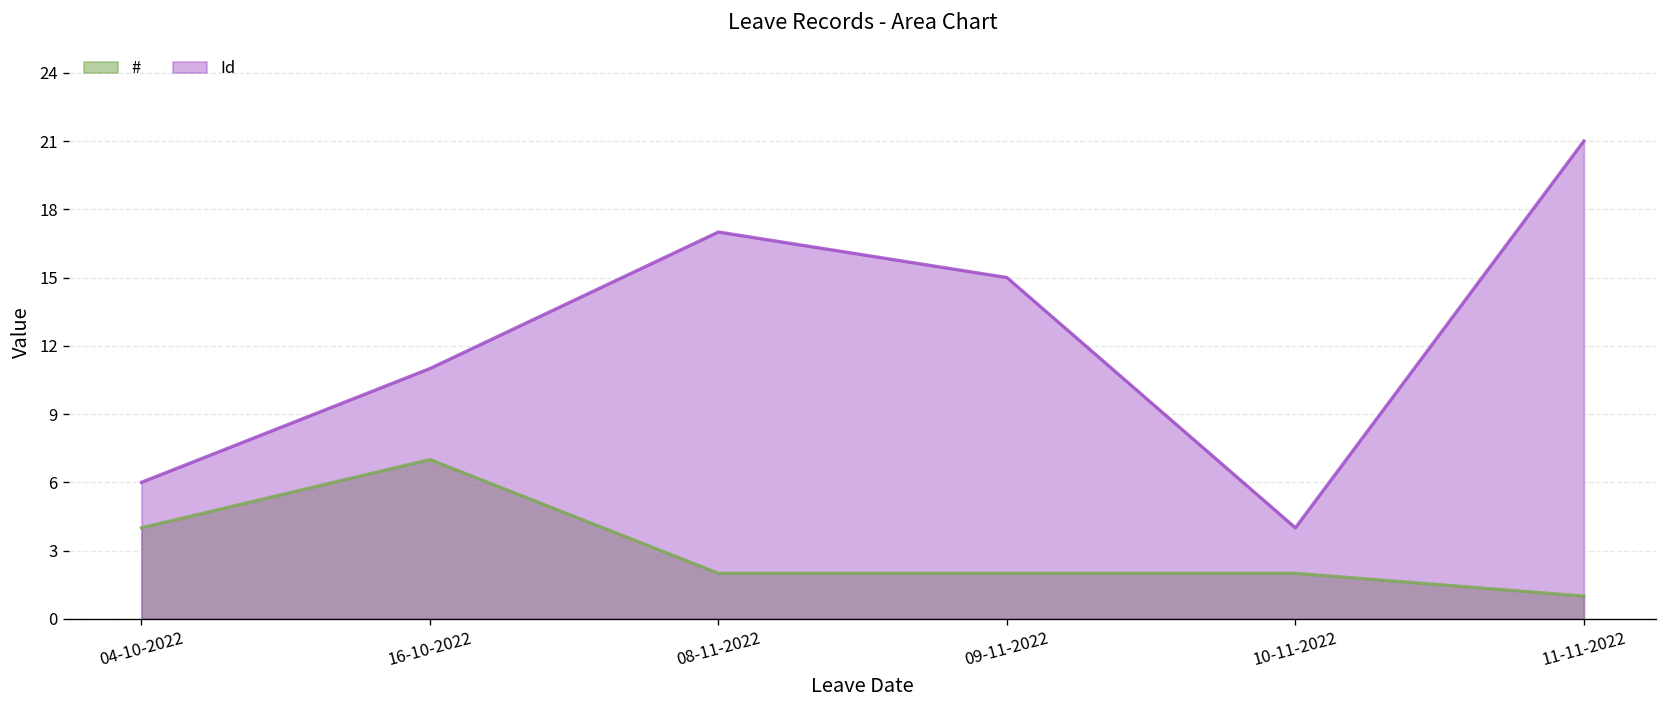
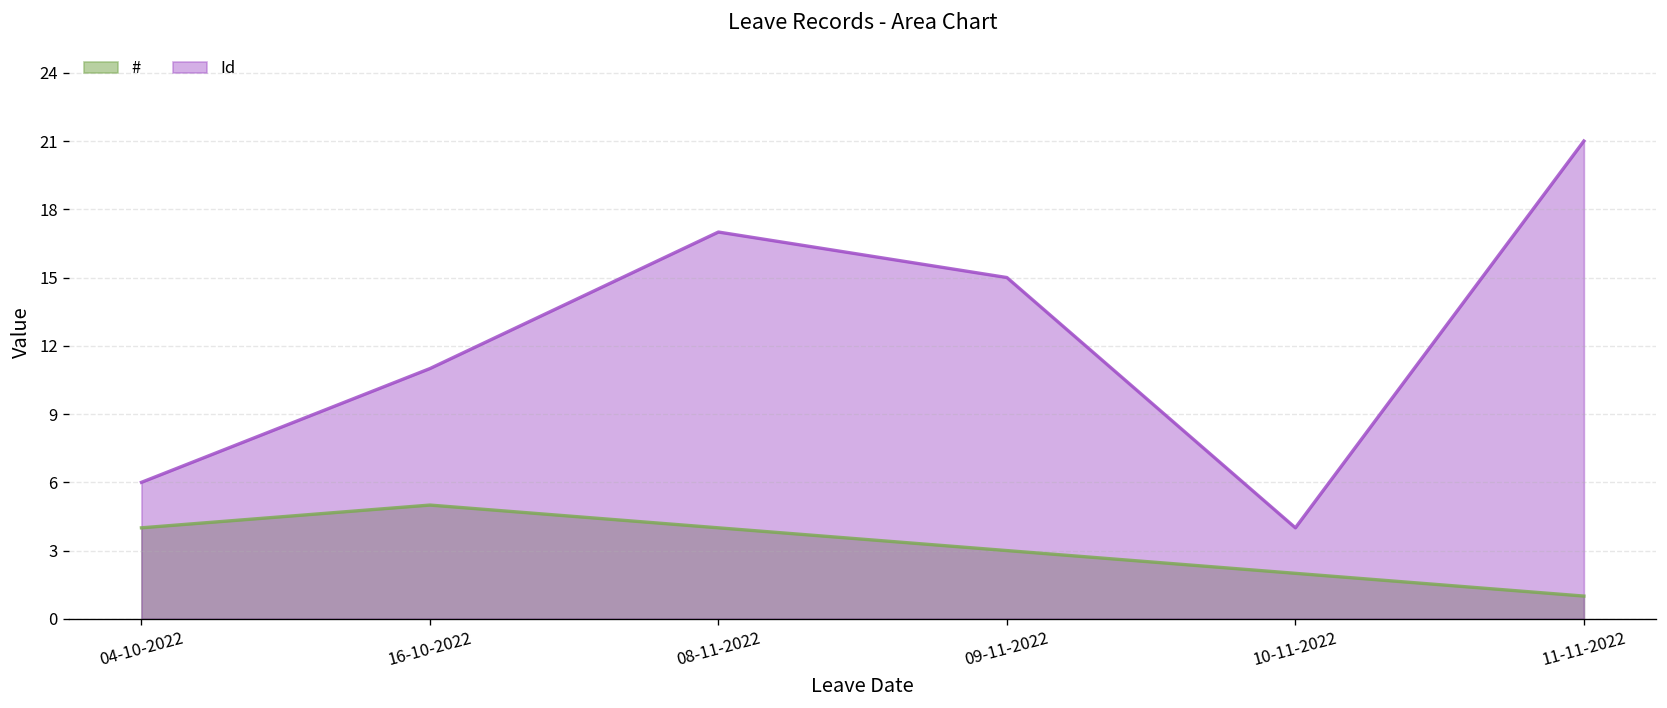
#, 16-10-2022: 7 -> 5
#, 08-11-2022: 2 -> 4
#, 09-11-2022: 2 -> 3
